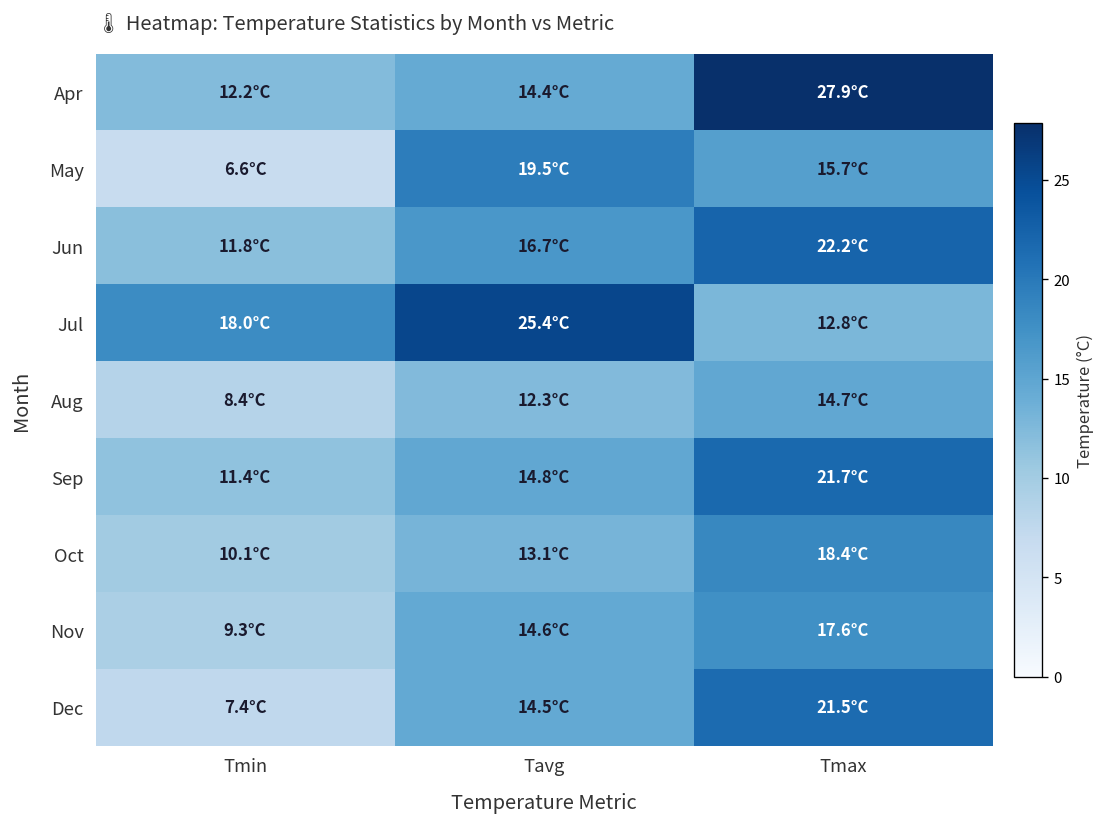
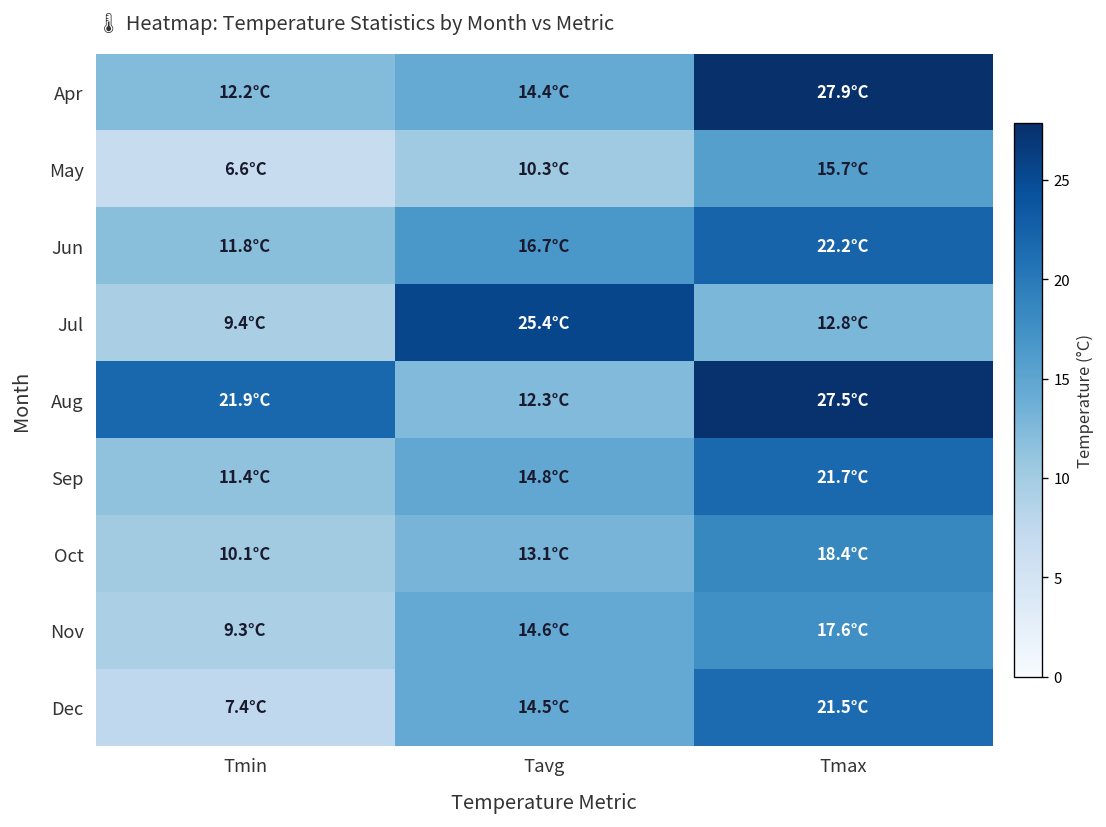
May, Tavg: 19.5°C -> 10.3°C
Jul, Tmin: 18.0°C -> 9.4°C
Aug, Tmin: 8.4°C -> 21.9°C
Aug, Tmax: 14.7°C -> 27.5°C
